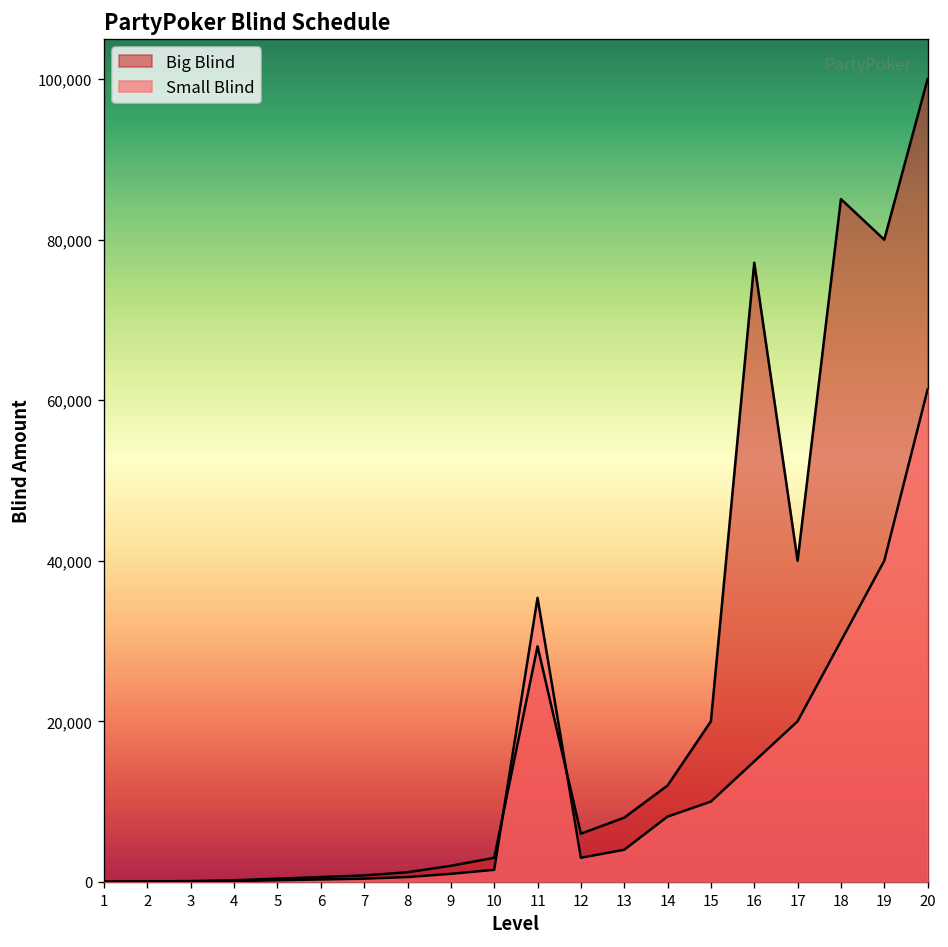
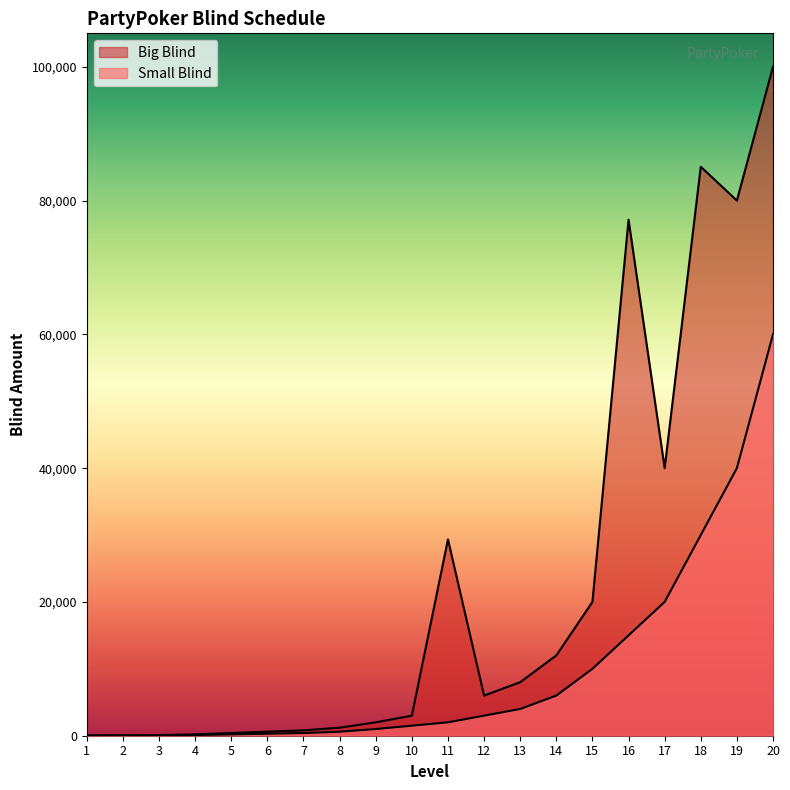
Small Blind, 11: 35,000 -> 2,000
Small Blind, 14: 8,000 -> 6,000
Small Blind, 20: 61,000 -> 60,000
